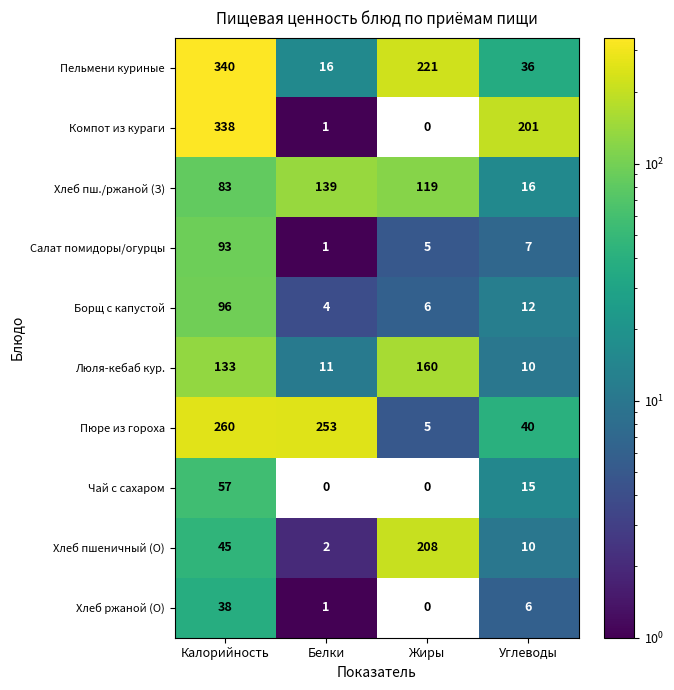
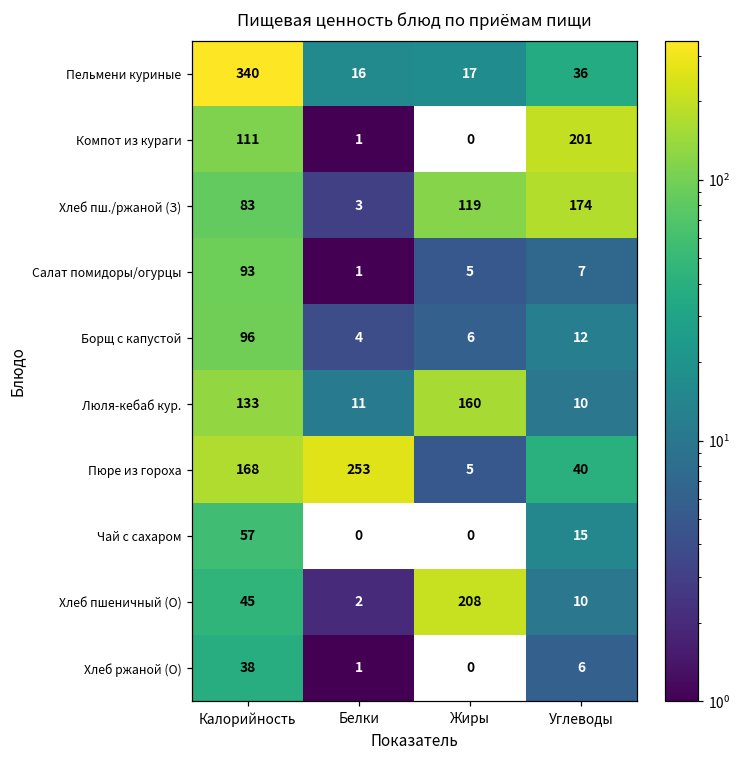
Пельмени куриные, Жиры: 221 -> 17
Компот из кураги, Калорийность: 338 -> 111
Хлеб пш./ржаной (З), Белки: 139 -> 3
Хлеб пш./ржаной (З), Углеводы: 16 -> 174
Пюре из гороха, Калорийность: 260 -> 168
